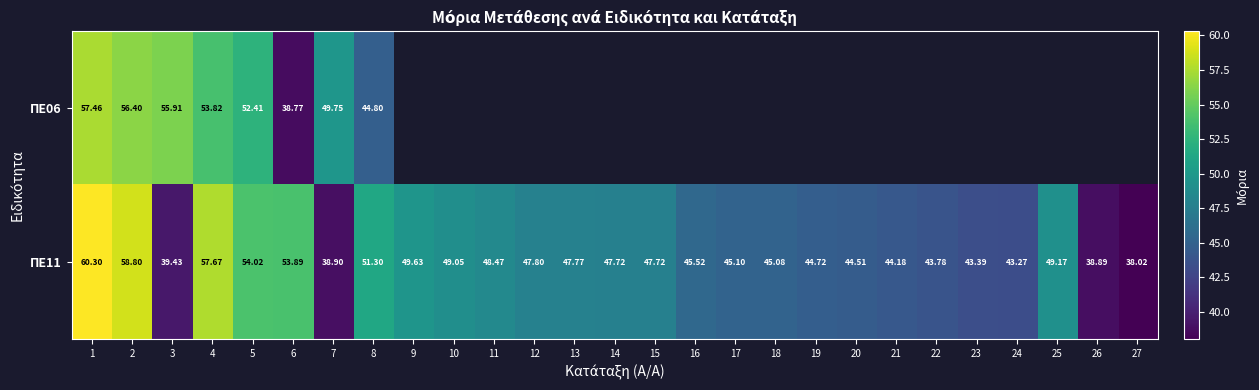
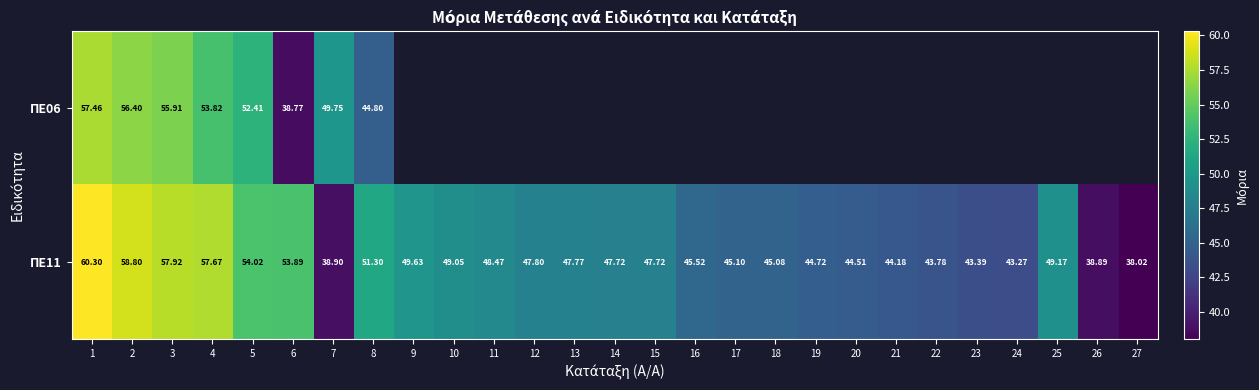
ΠΕ11, 3: 39.43 -> 57.92
